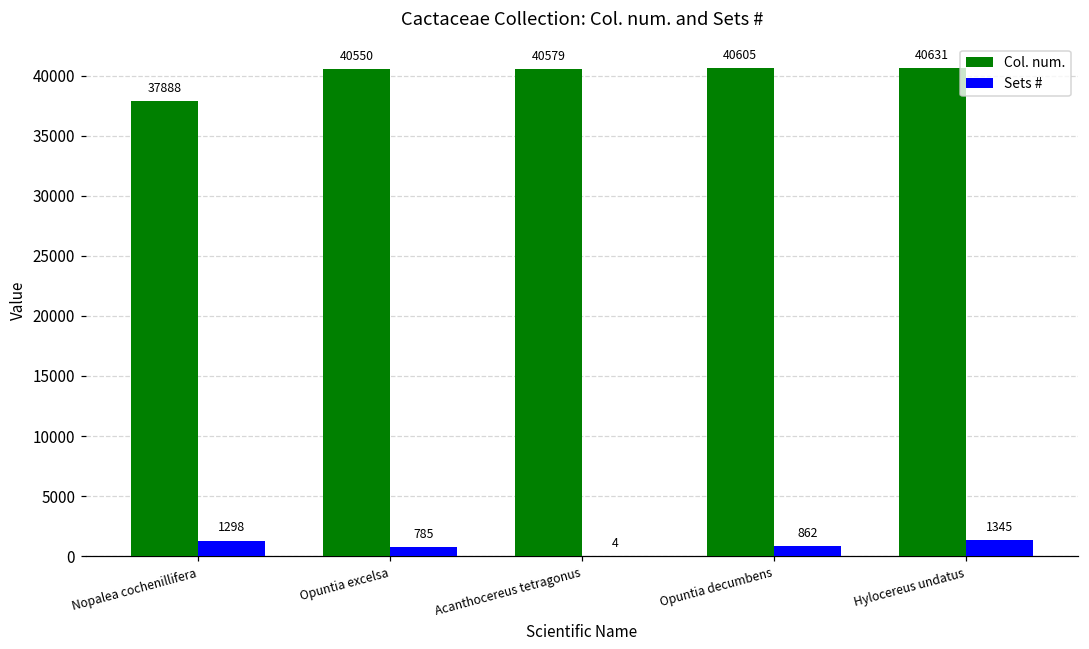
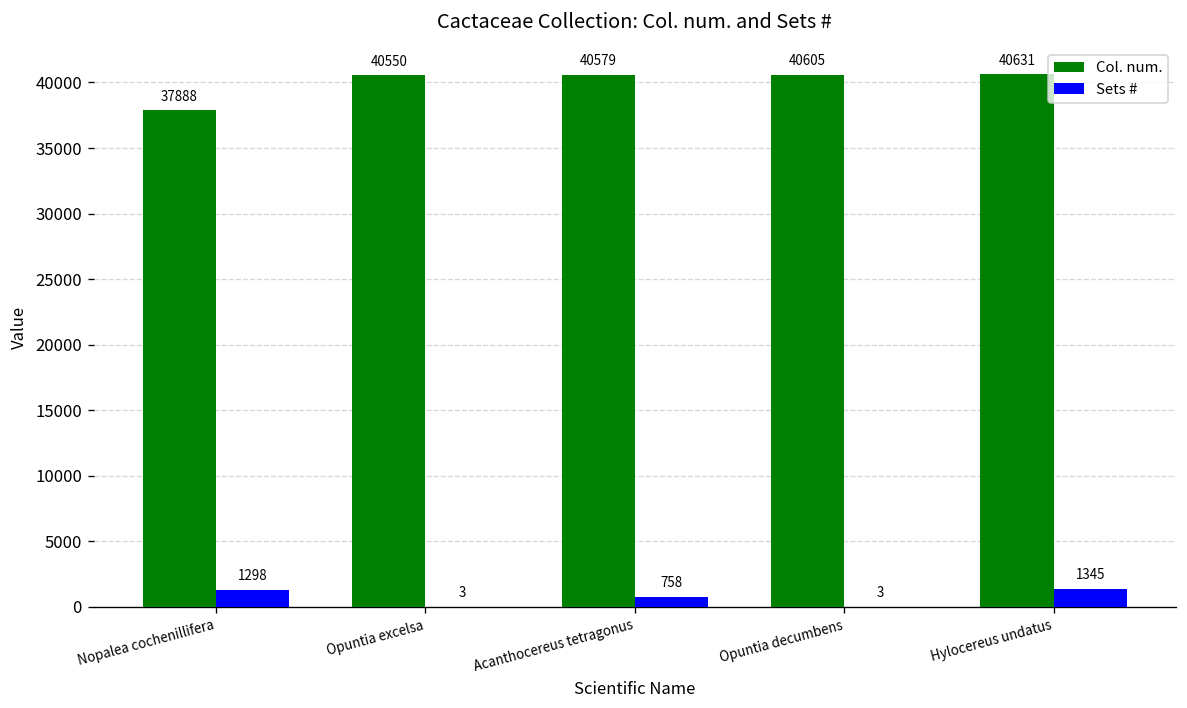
Sets #, Opuntia excelsa: 785 -> 3
Sets #, Acanthocereus tetragonus: 4 -> 758
Sets #, Opuntia decumbens: 862 -> 3
